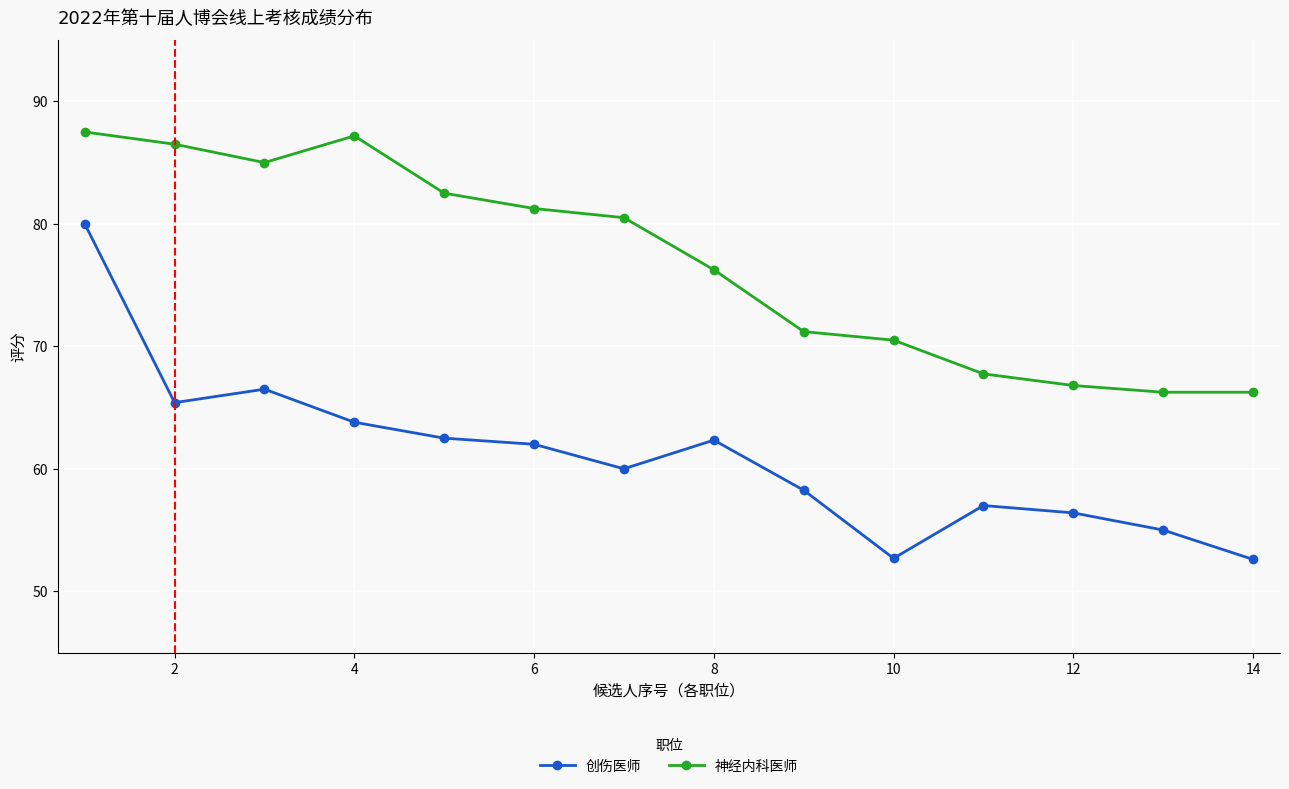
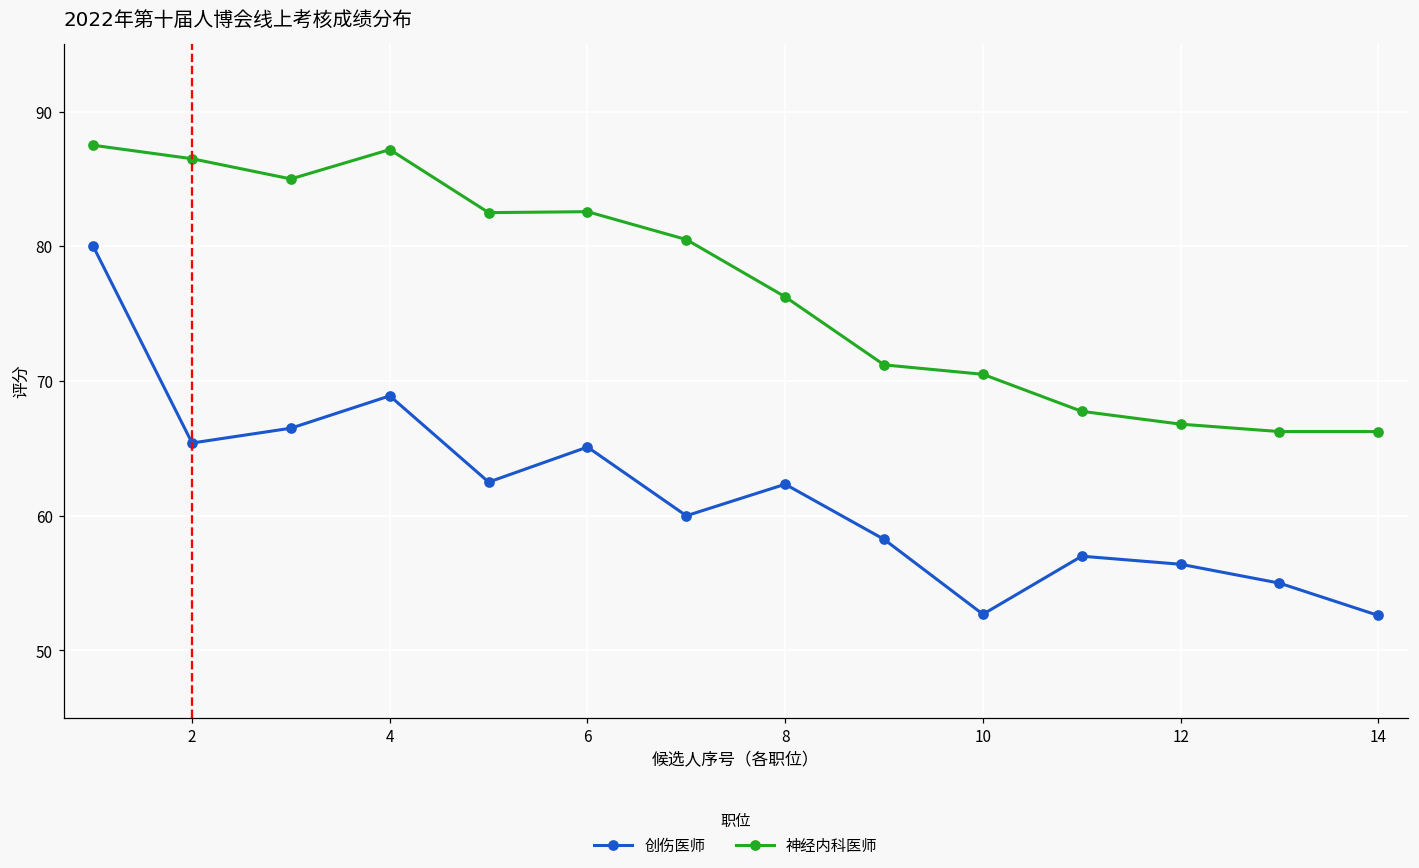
创伤医师, 4: 63.8 -> 68.9
创伤医师, 6: 62.0 -> 65.1
神经内科医师, 6: 81.3 -> 82.6
